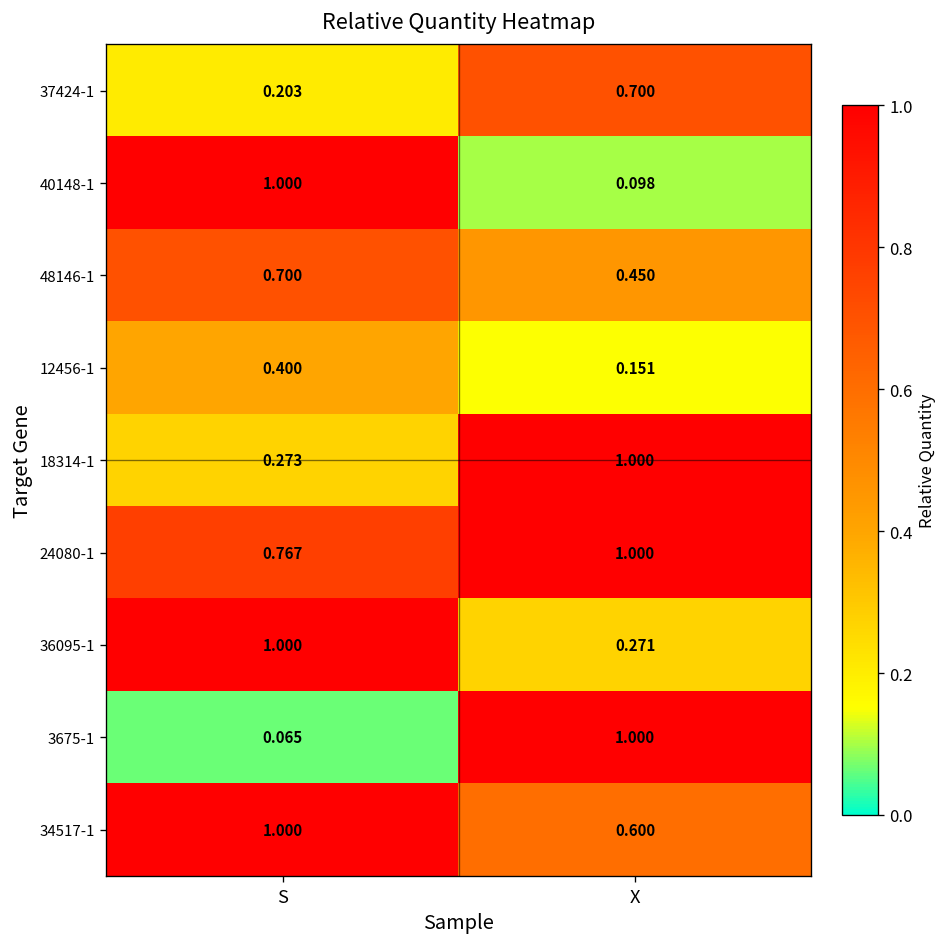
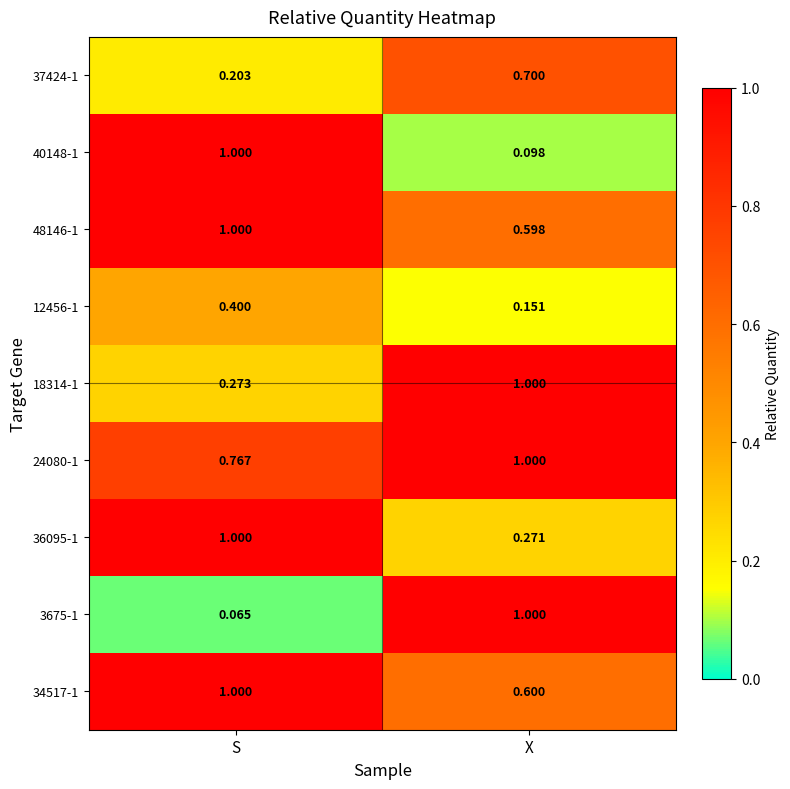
48146-1, S: 0.700 -> 1.000
48146-1, X: 0.450 -> 0.598
